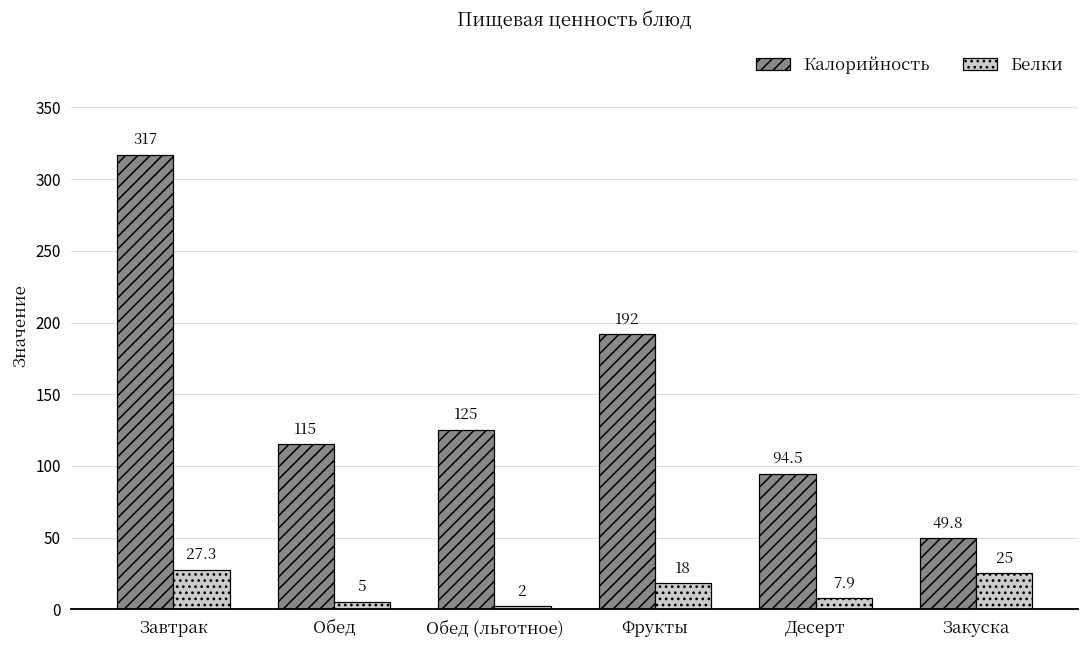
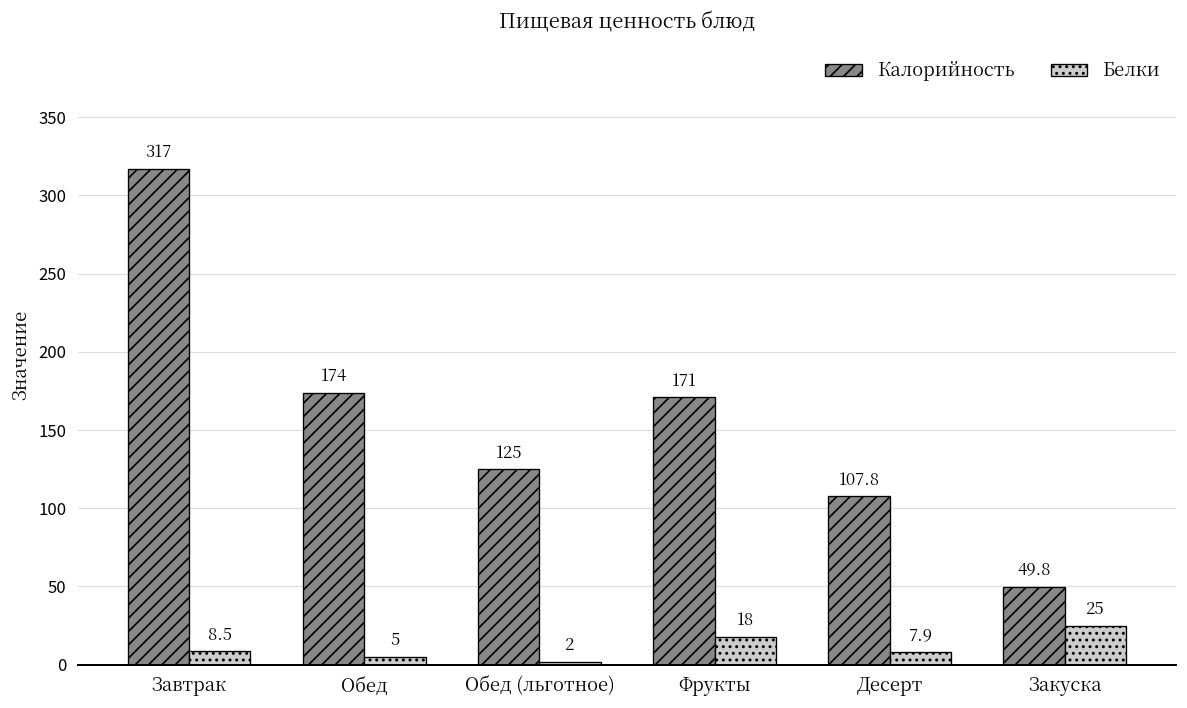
Белки, Завтрак: 27.3 -> 8.5
Калорийность, Обед: 115 -> 174
Калорийность, Фрукты: 192 -> 171
Калорийность, Десерт: 94.5 -> 107.8
